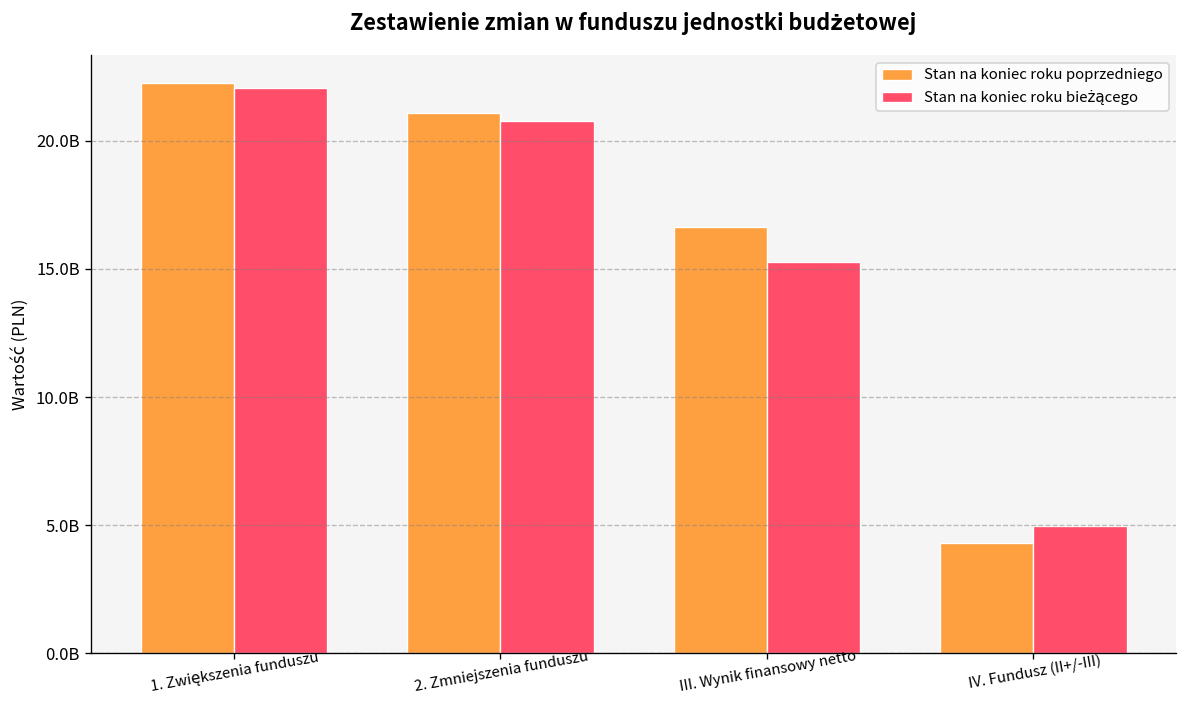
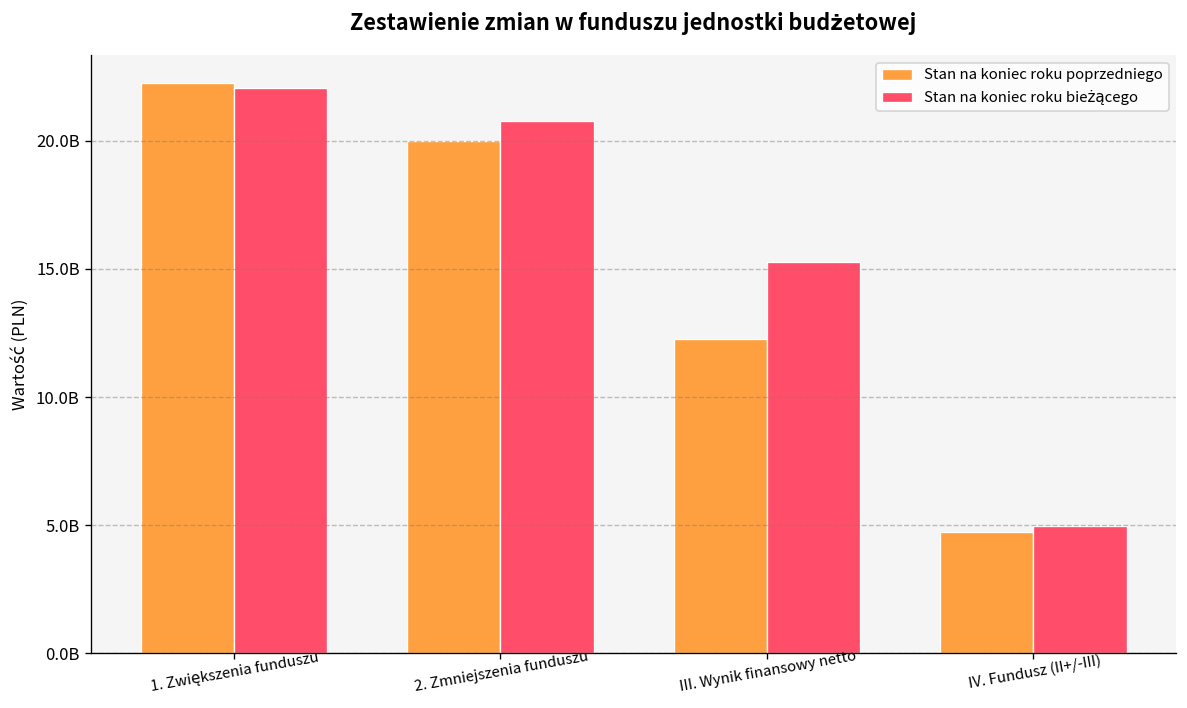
Stan na koniec roku poprzedniego, 2. Zmniejszenia funduszu: 21100000000 -> 20000000000
Stan na koniec roku poprzedniego, III. Wynik finansowy netto: 16600000000 -> 12300000000
Stan na koniec roku poprzedniego, IV. Fundusz (II+/-III): 4300000000 -> 4700000000
